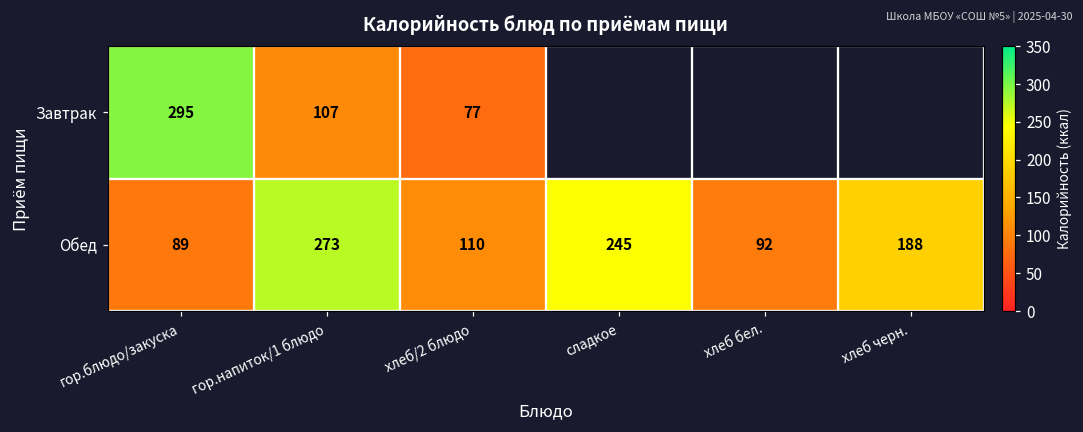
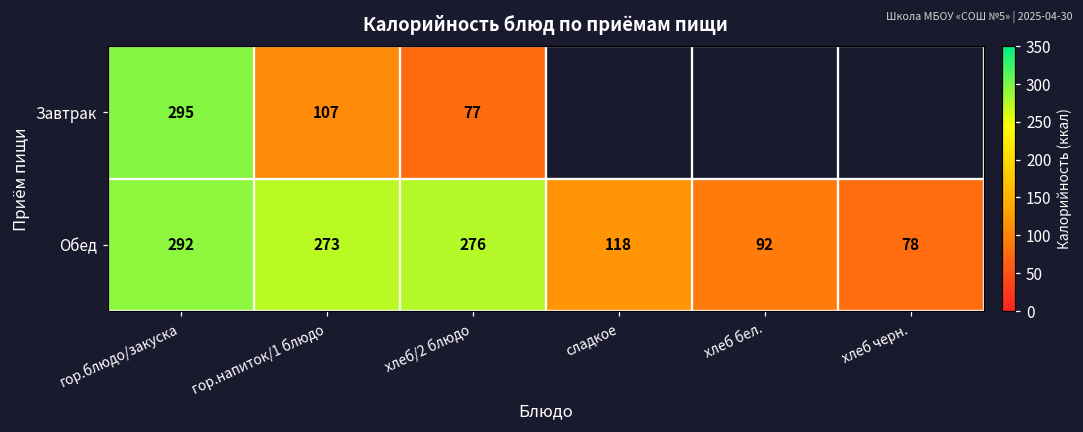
Обед, гор.блюдо/закуска: 89 -> 292
Обед, хлеб/2 блюдо: 110 -> 276
Обед, сладкое: 245 -> 118
Обед, хлеб черн.: 188 -> 78
